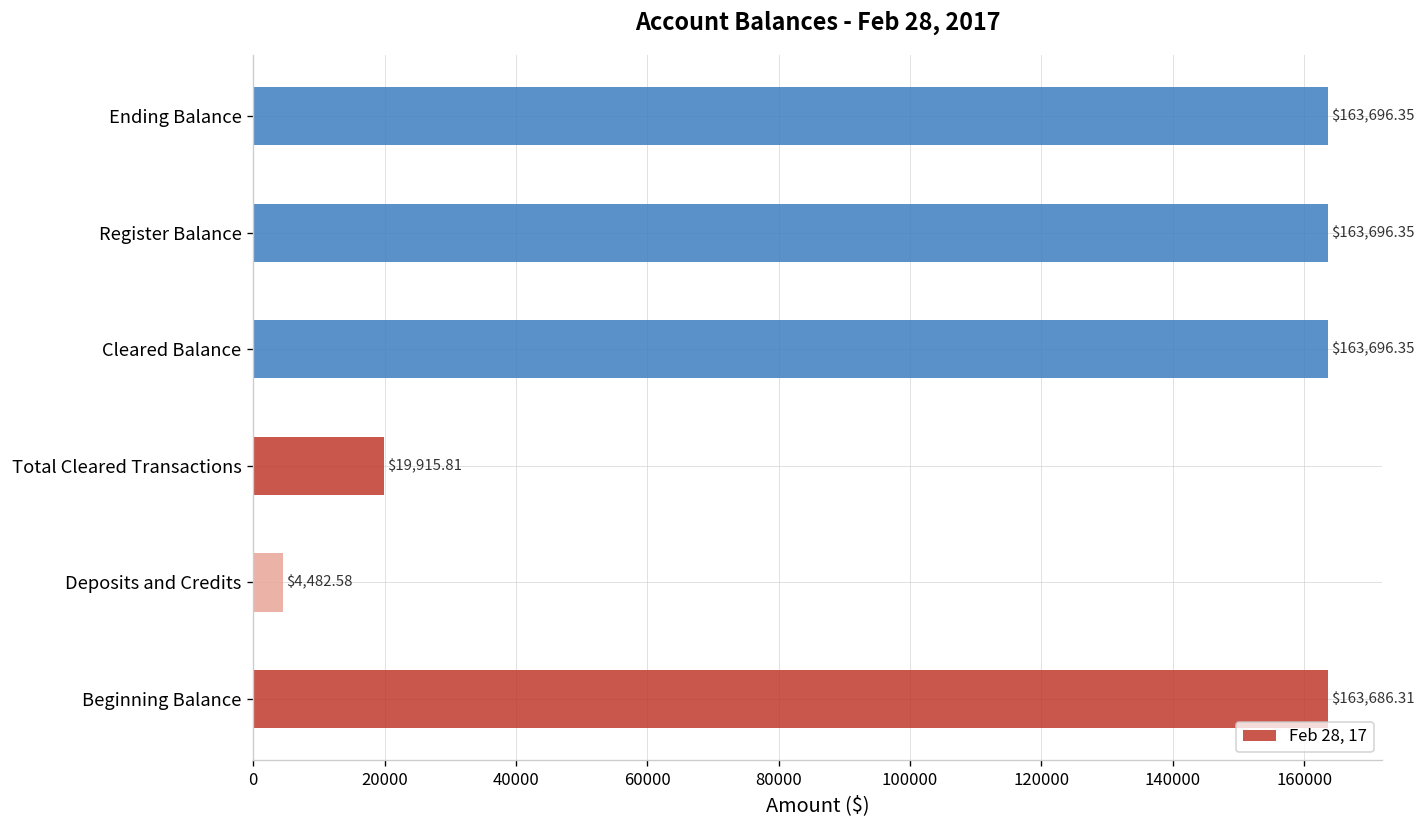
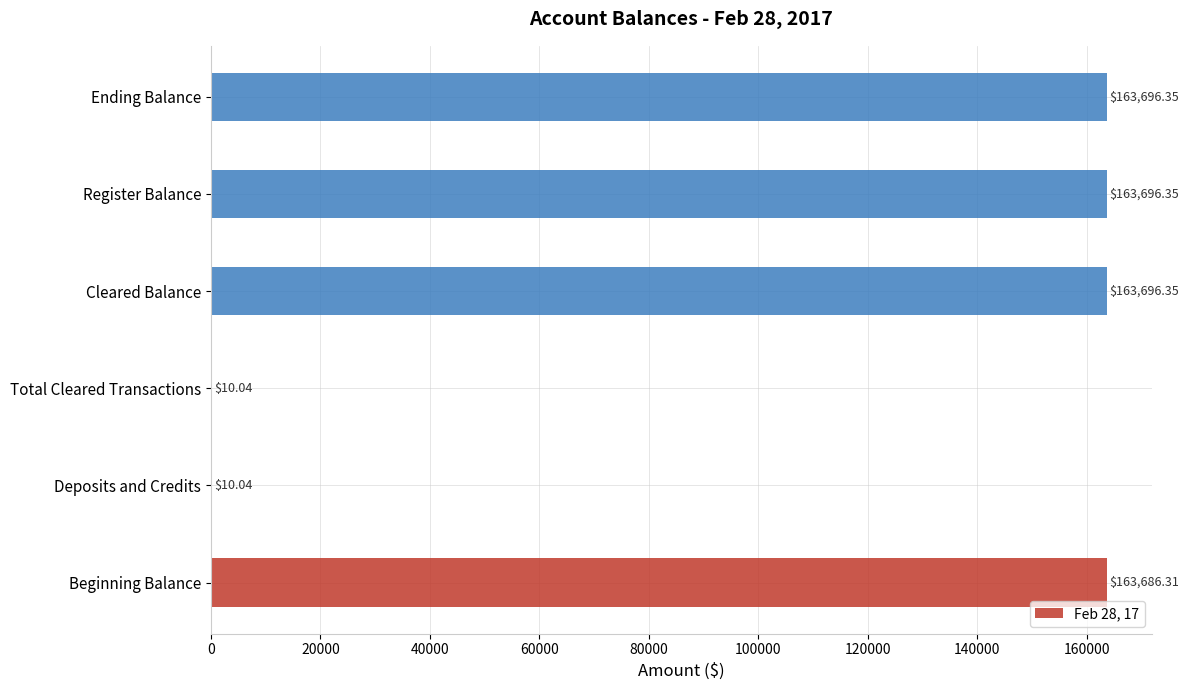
Total Cleared Transactions: $19,915.81 -> $10.04
Deposits and Credits: $4,482.58 -> $10.04
